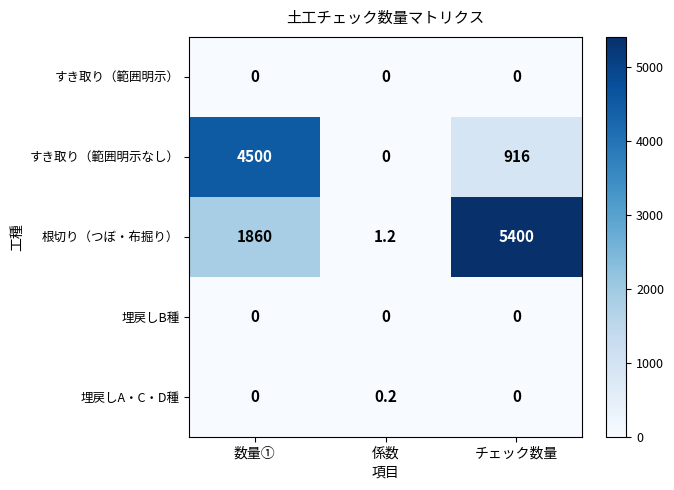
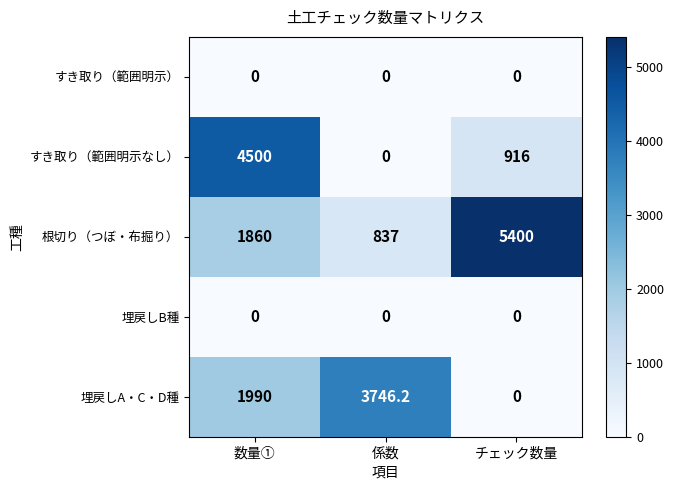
根切り（つぼ・布掘り）, 係数: 1.2 -> 837
埋戻しA・C・D種, 数量①: 0 -> 1990
埋戻しA・C・D種, 係数: 0.2 -> 3746.2
